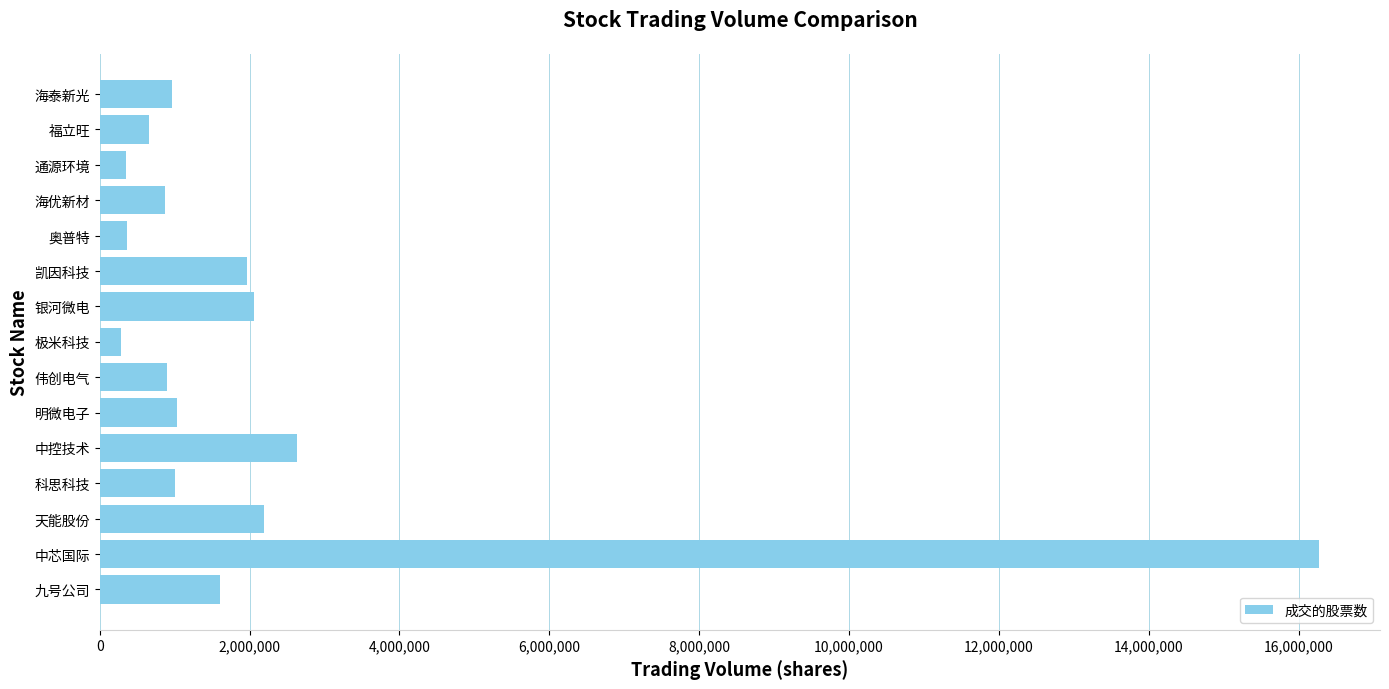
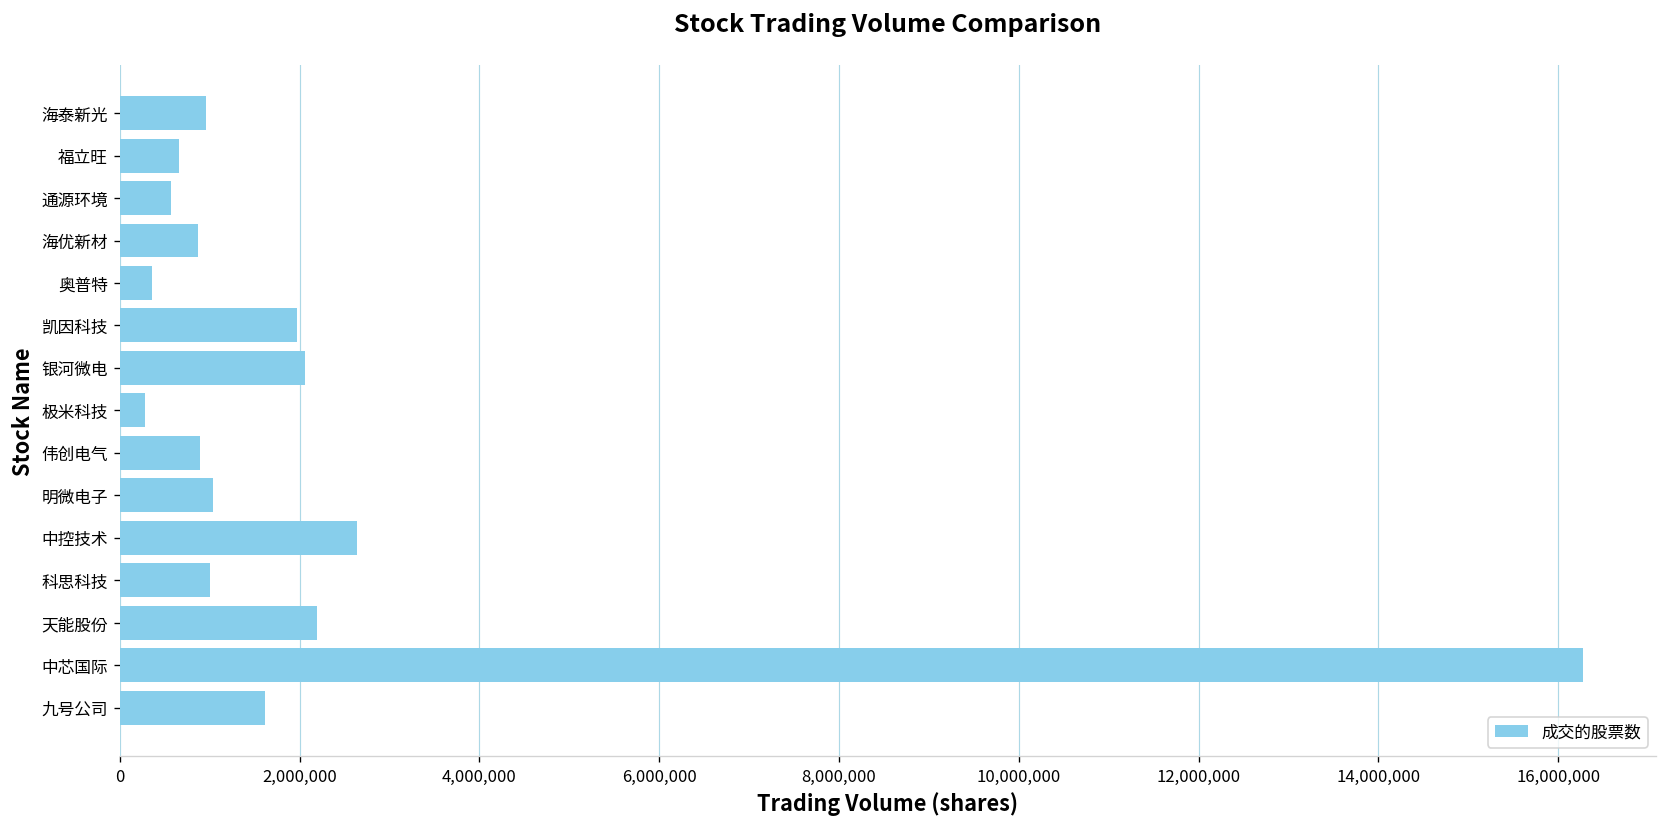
通源环境: 300,000 -> 600,000
